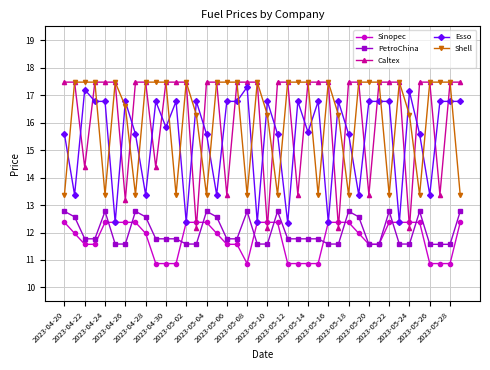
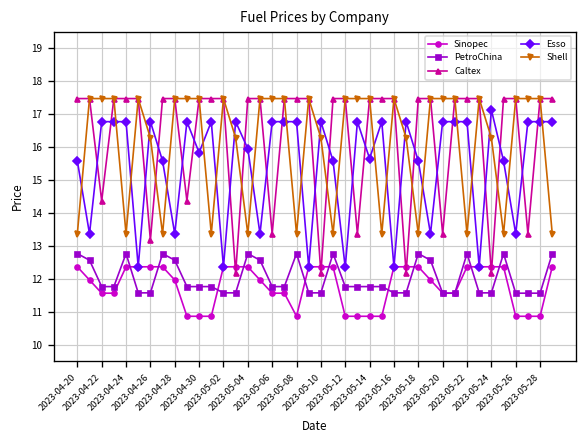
Esso, 2023-04-22: 17.2 -> 16.8
Shell, 2023-04-26: 16.6 -> 16.3
Esso, 2023-05-04: 15.6 -> 16.0
Esso, 2023-05-08: 17.3 -> 16.8
